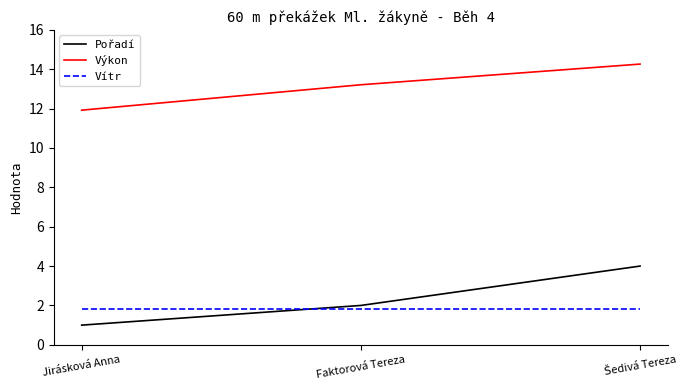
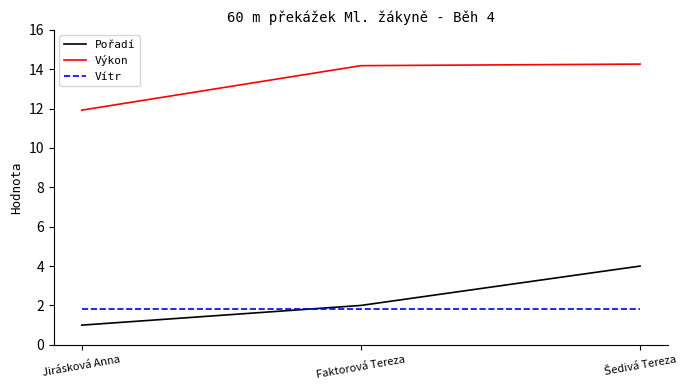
Výkon, Faktorová Tereza: 13.2 -> 14.2
